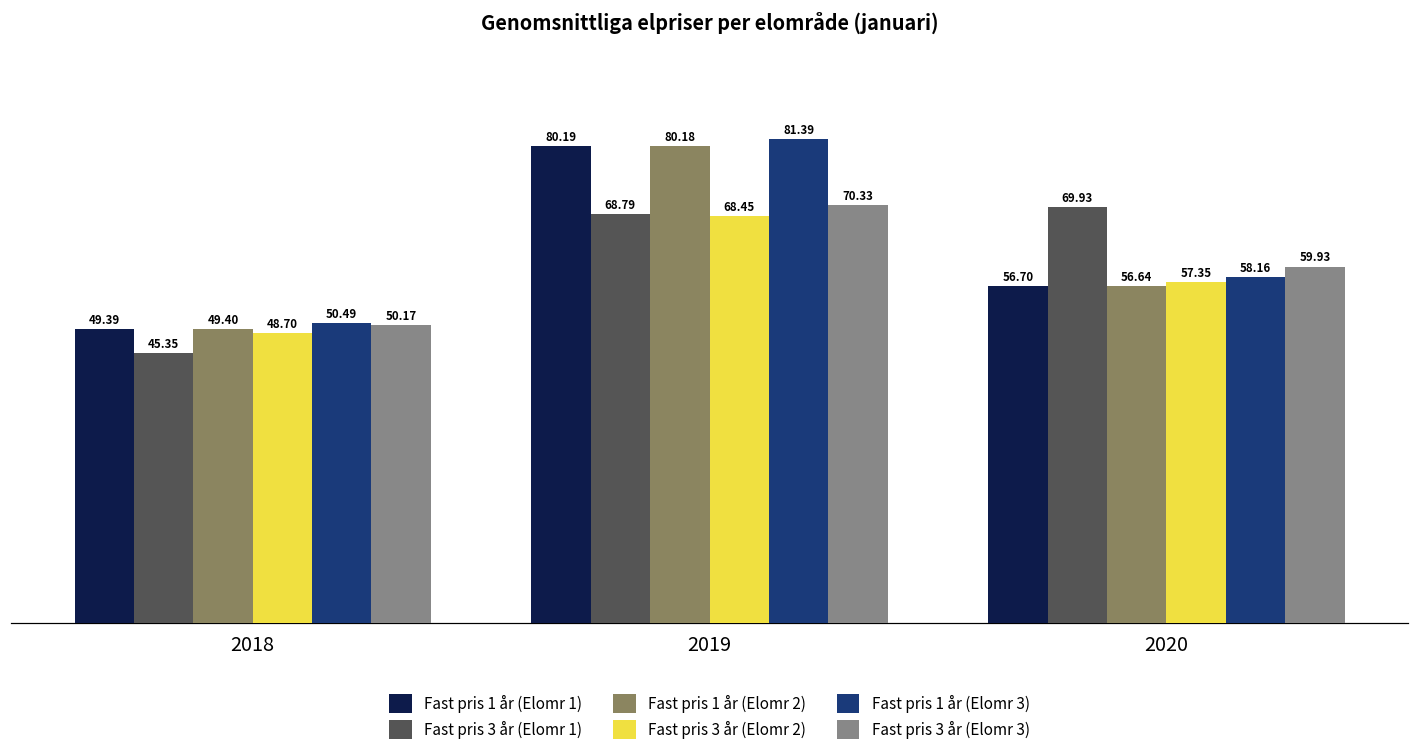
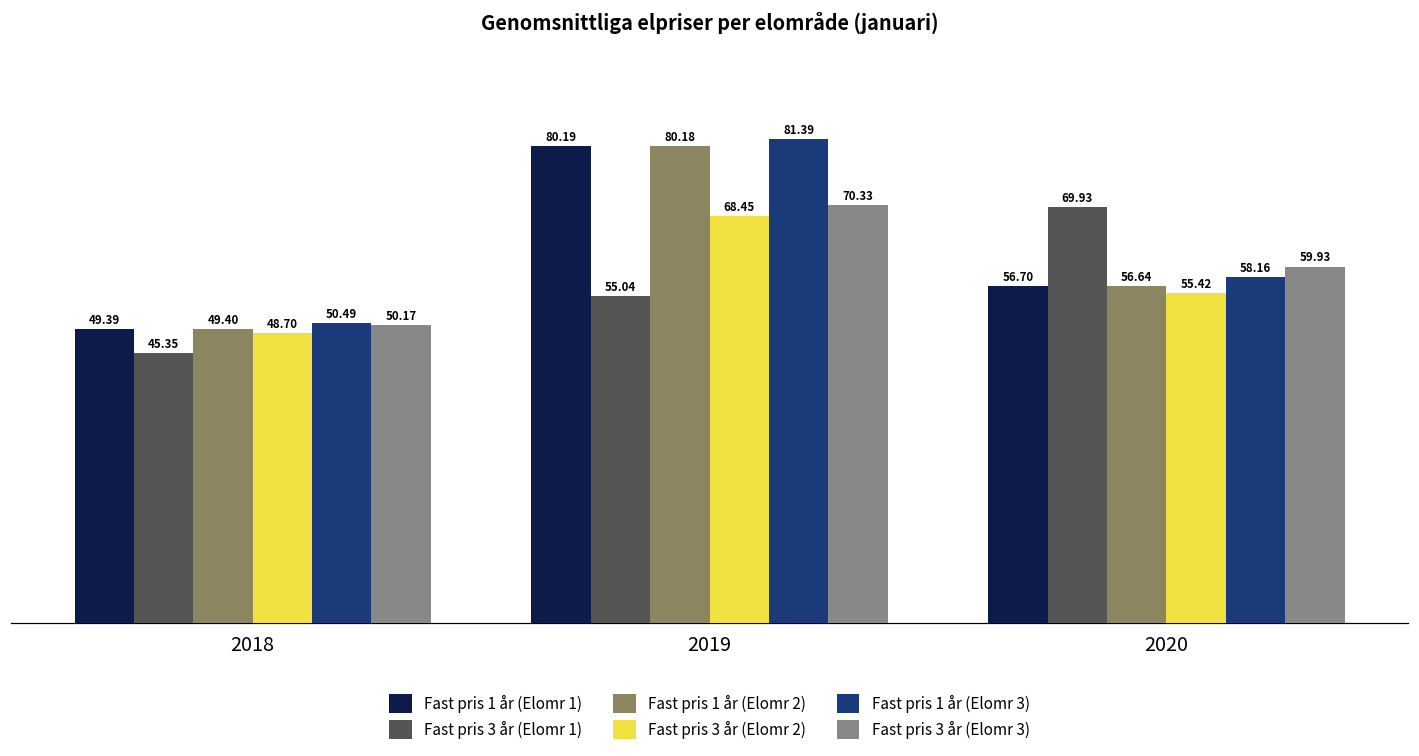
Fast pris 3 år (Elomr 1), 2019: 68.79 -> 55.04
Fast pris 3 år (Elomr 2), 2020: 57.35 -> 55.42
